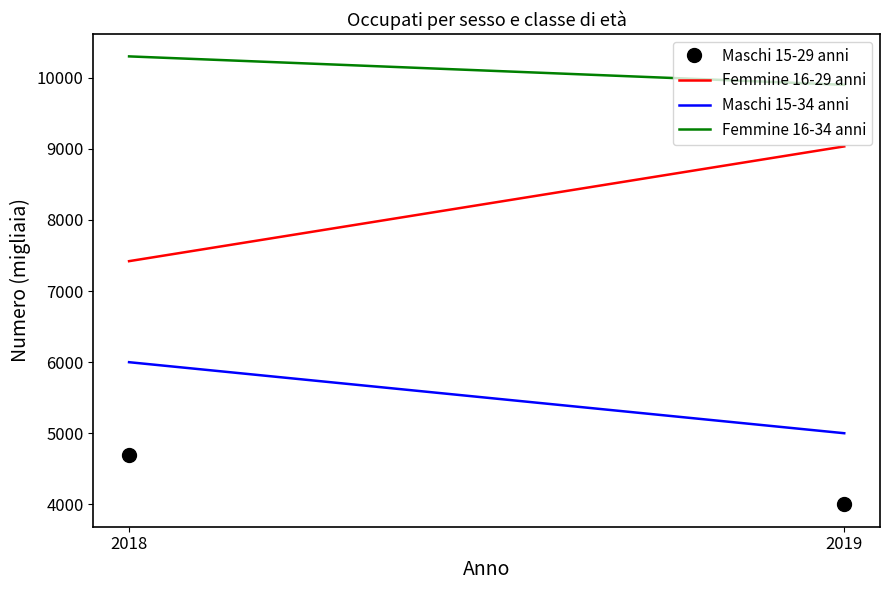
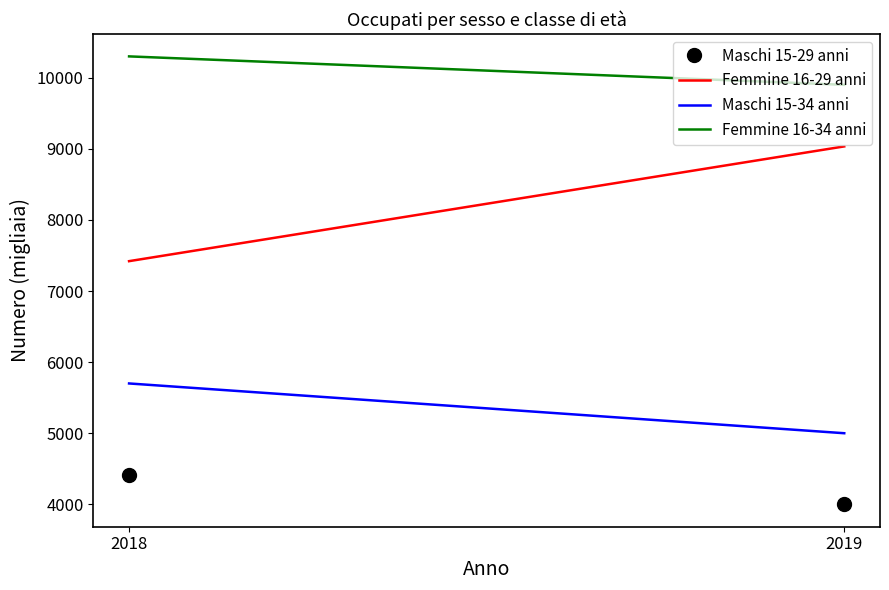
Maschi 15-29 anni, 2018: 4700 -> 4400
Maschi 15-34 anni, 2018: 6000 -> 5700
